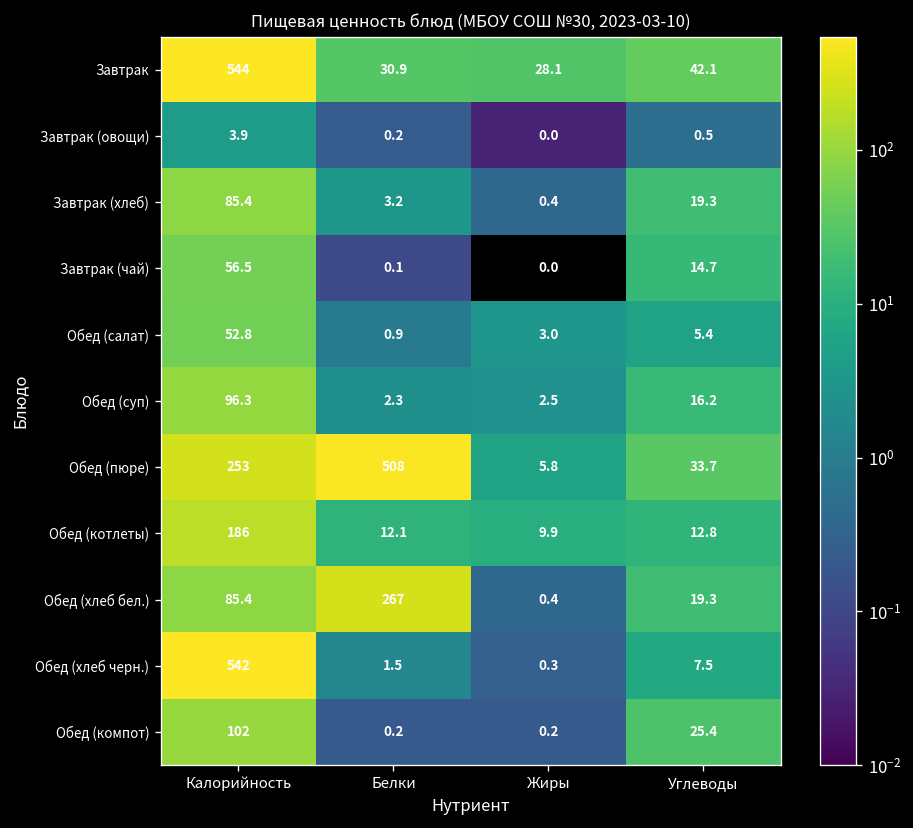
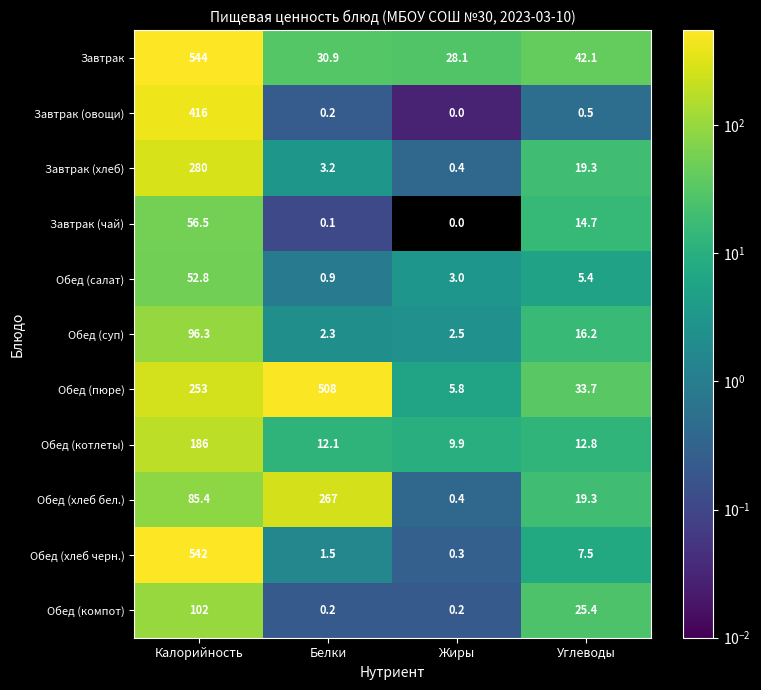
Завтрак (овощи), Калорийность: 3.9 -> 416
Завтрак (хлеб), Калорийность: 85.4 -> 280
